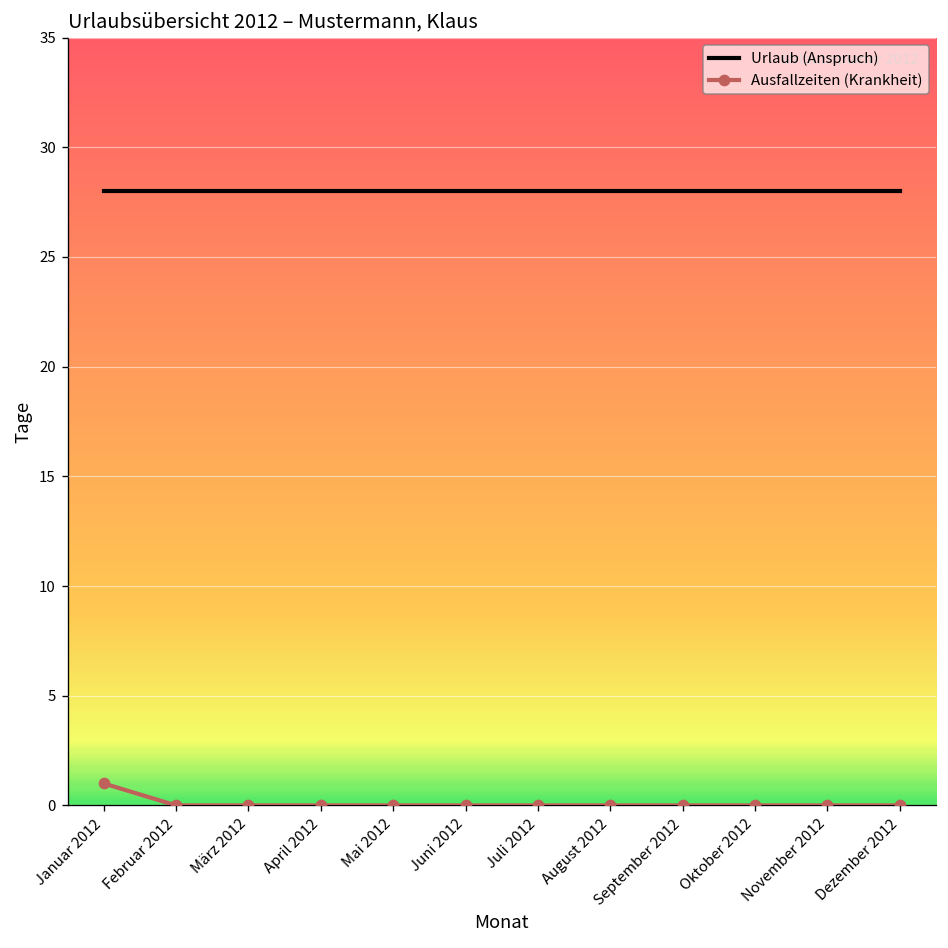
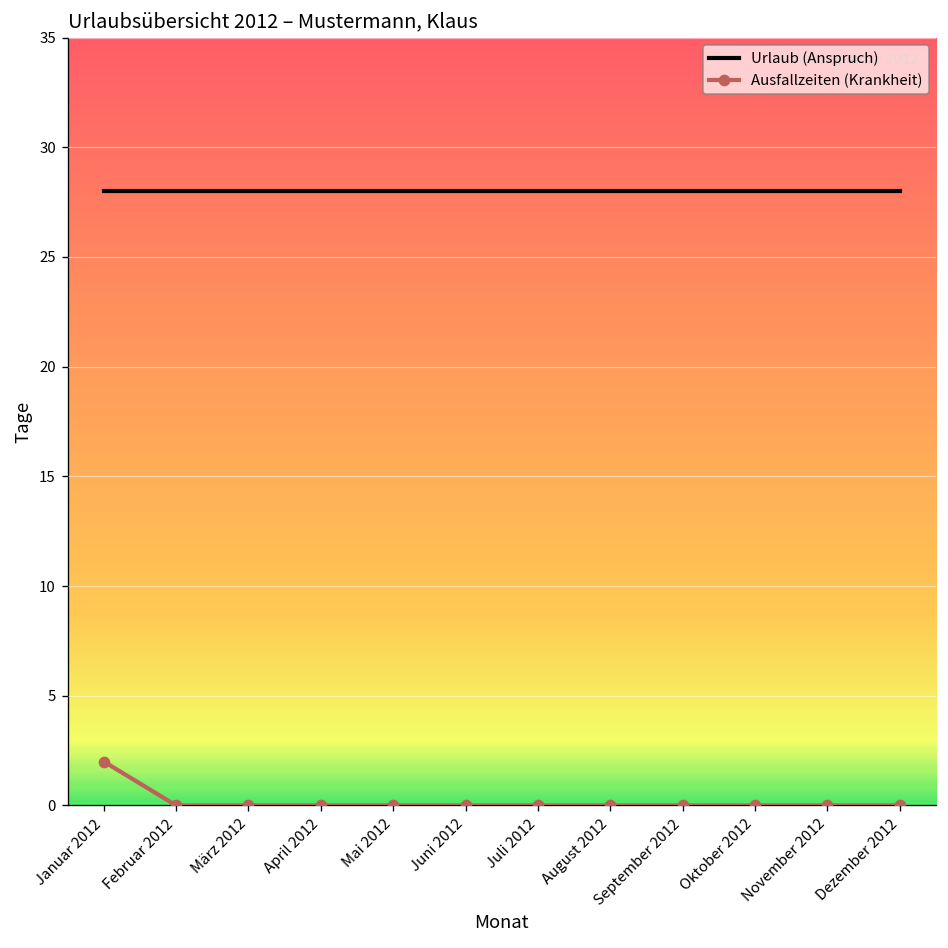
Ausfallzeiten (Krankheit), Januar 2012: 1 -> 2
